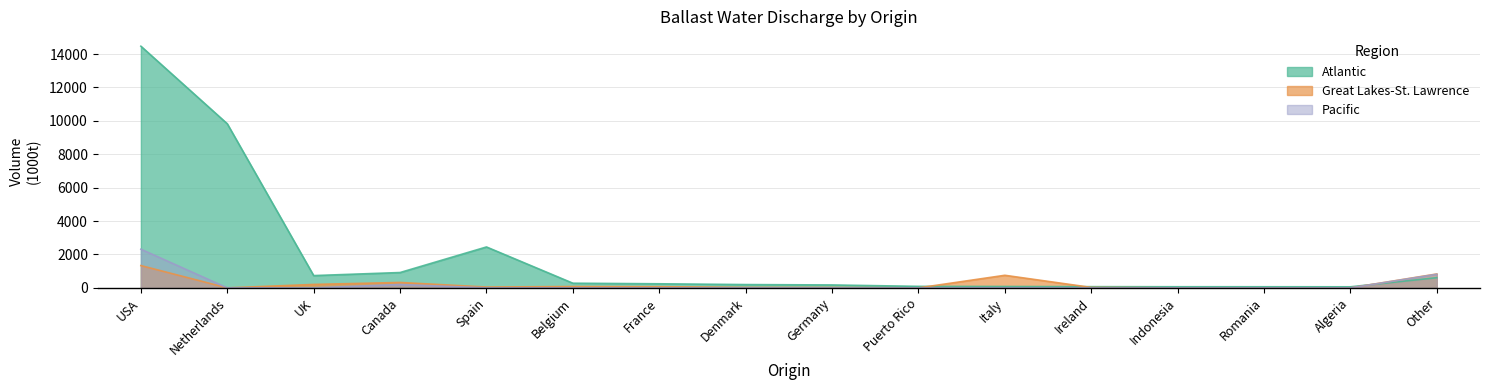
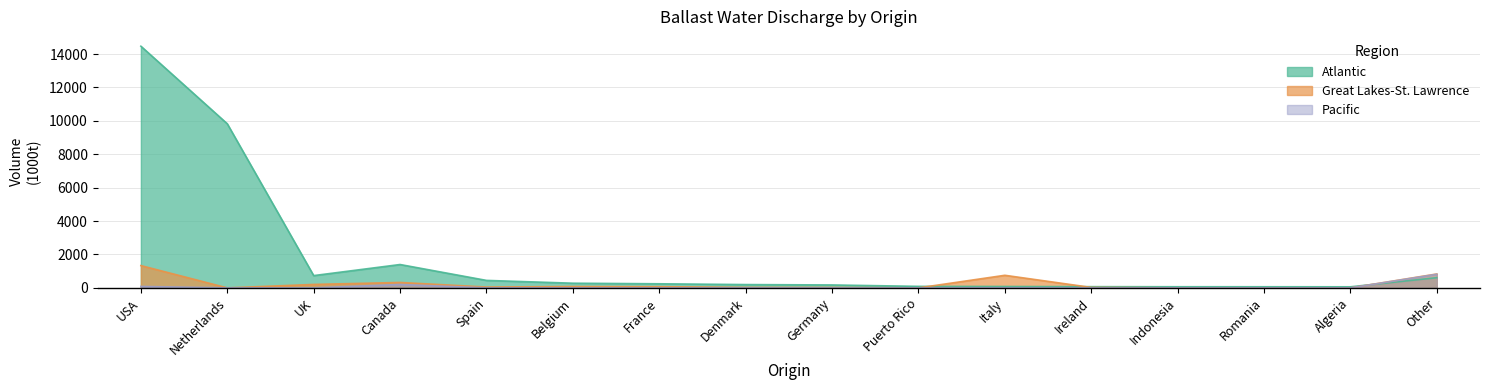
Pacific, USA: 2300 -> 100
Atlantic, Canada: 900 -> 1400
Atlantic, Spain: 2500 -> 400
